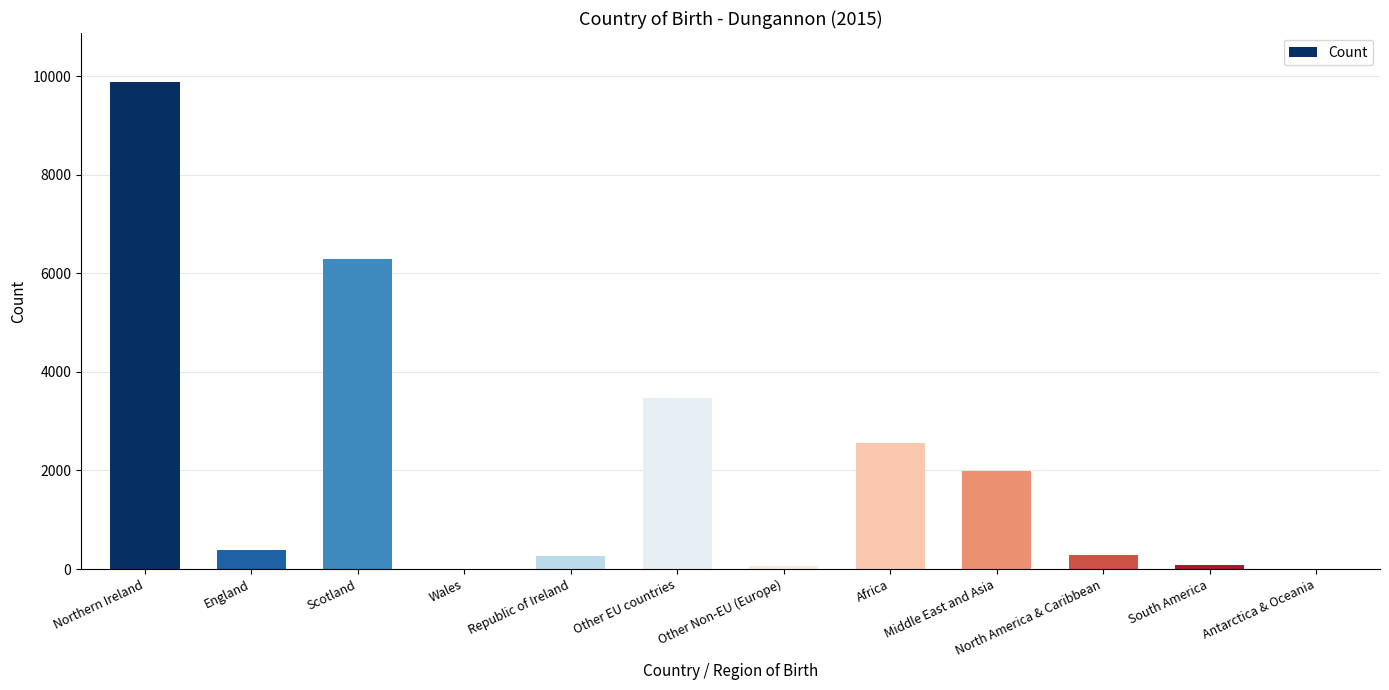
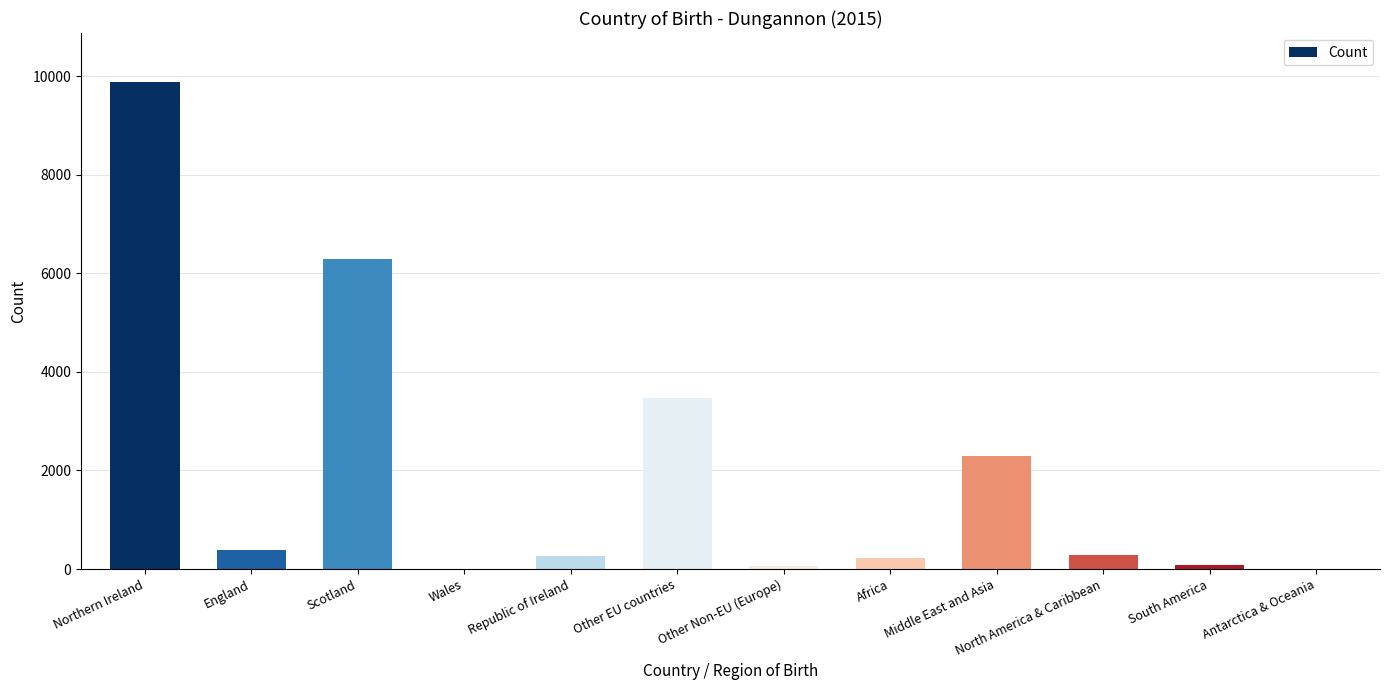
Africa: 2600 -> 200
Middle East and Asia: 2000 -> 2300
